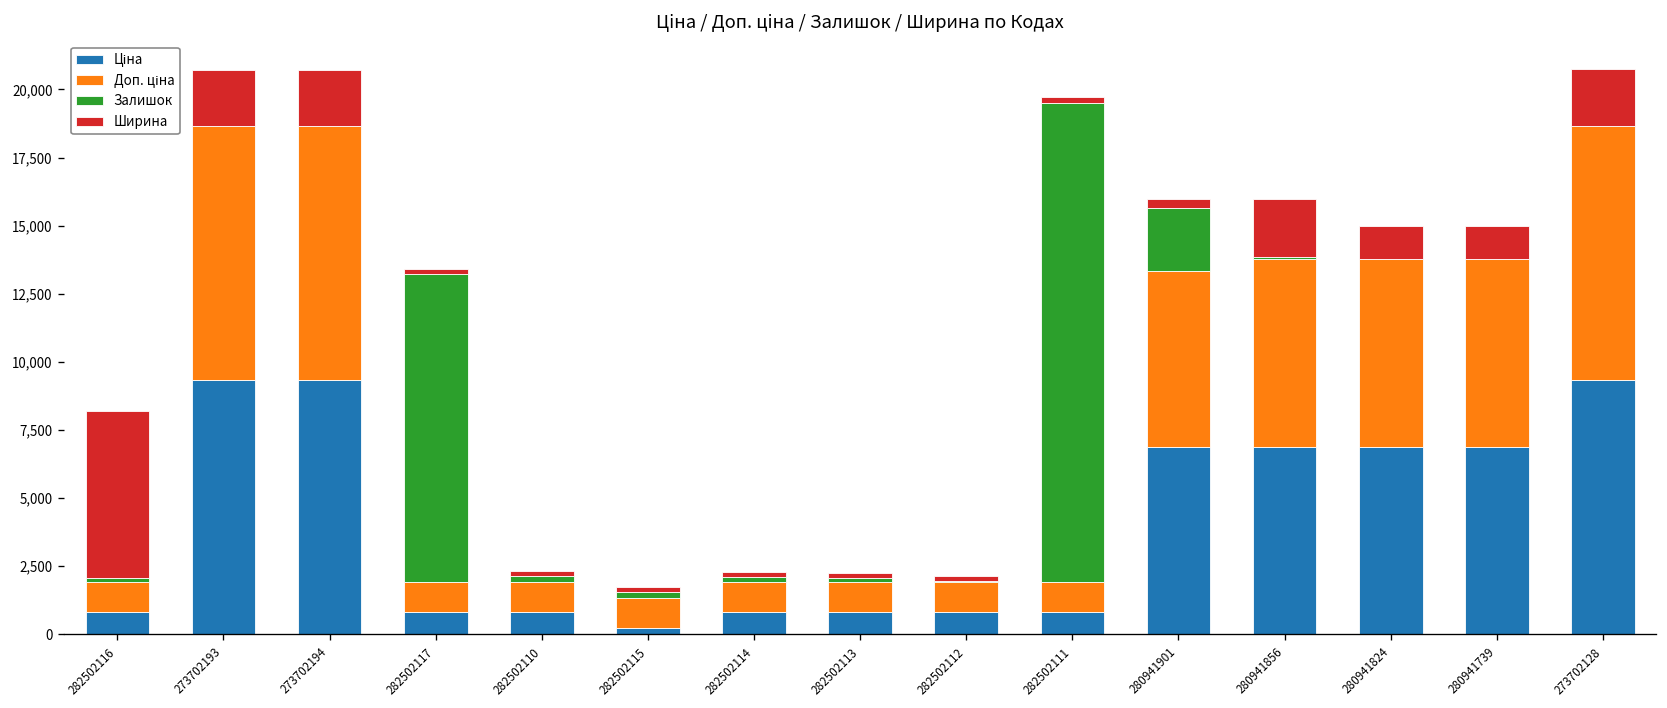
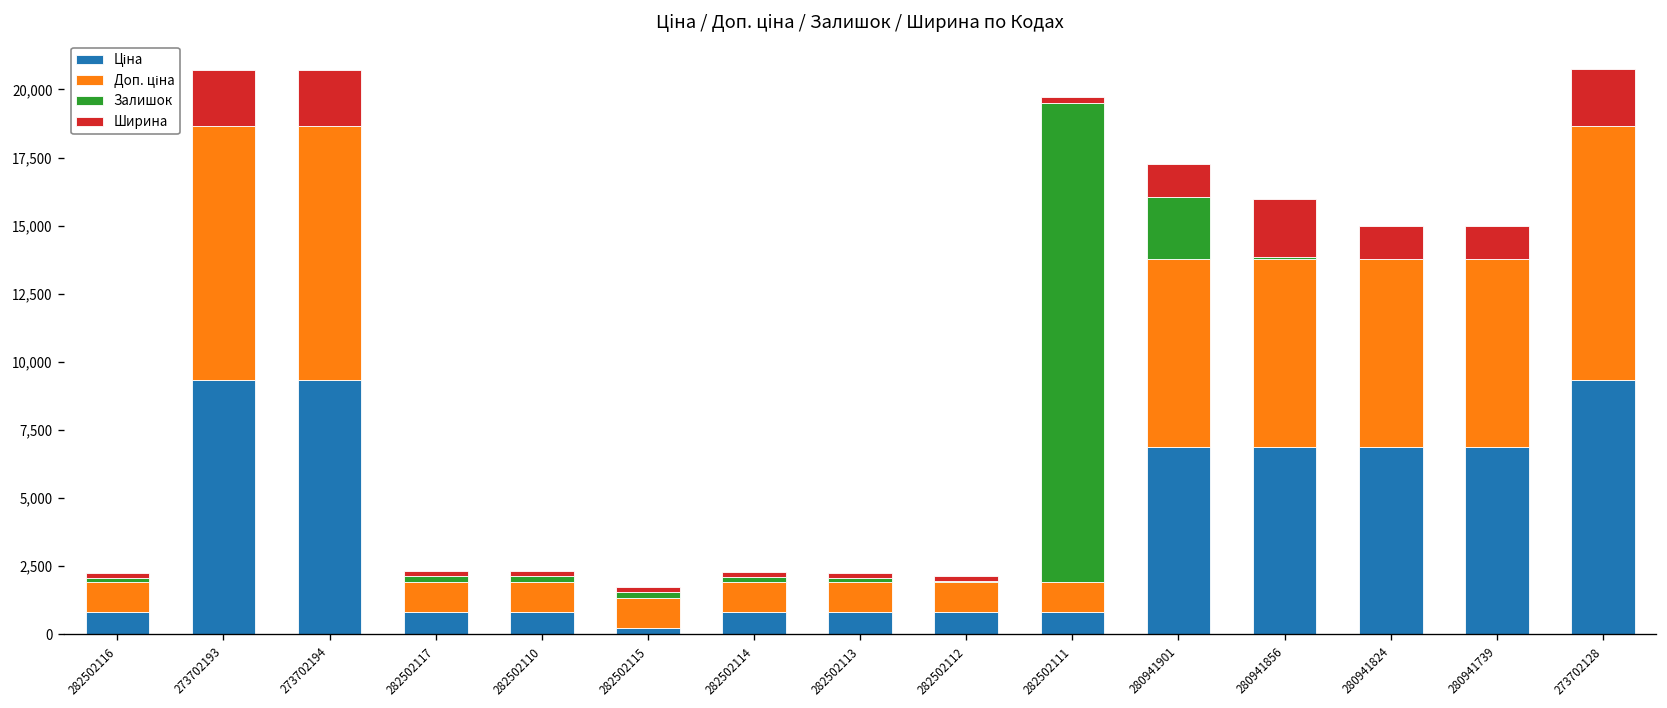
Ширина, 282502116: 6,100 -> 200
Залишок, 282502117: 11,300 -> 200
Доп. ціна, 280941901: 6,500 -> 6,900
Ширина, 280941901: 300 -> 1,200
